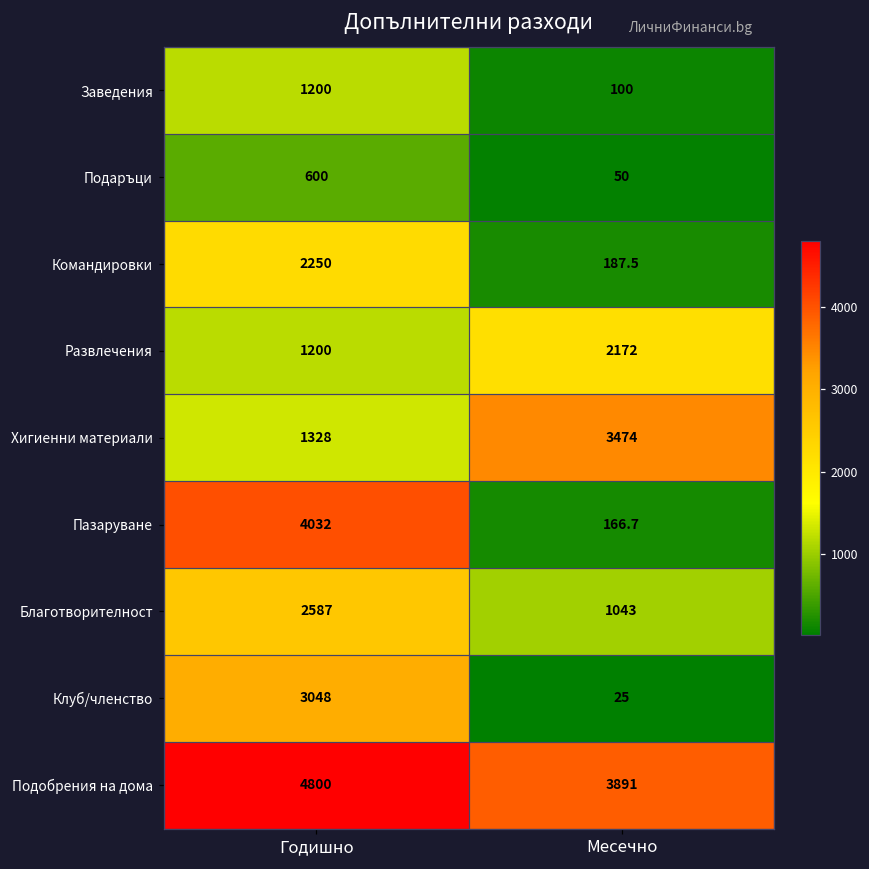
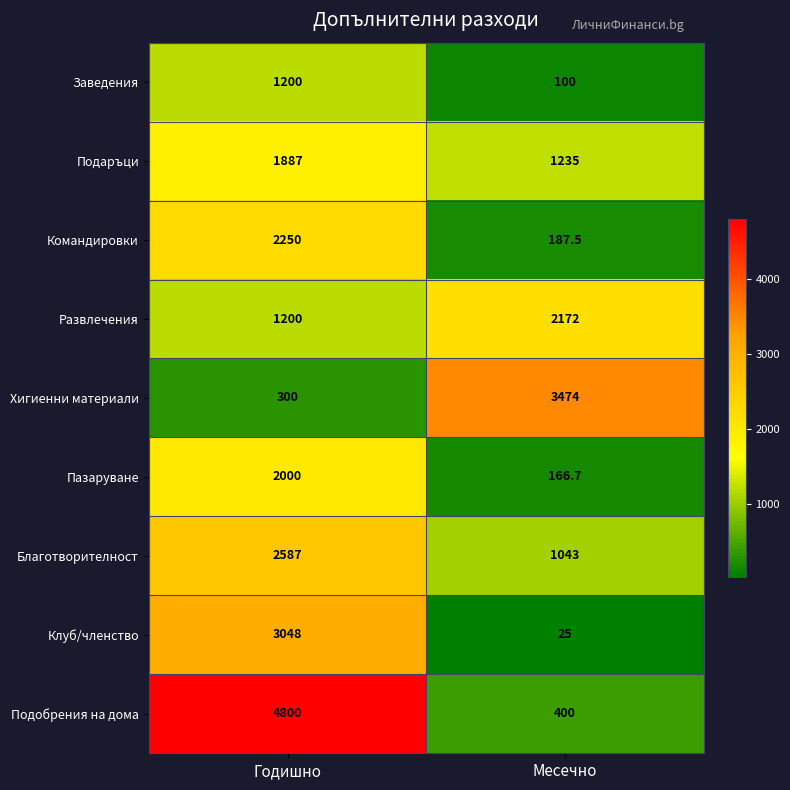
Подаръци, Годишно: 600 -> 1887
Подаръци, Месечно: 50 -> 1235
Хигиенни материали, Годишно: 1328 -> 300
Пазаруване, Годишно: 4032 -> 2000
Подобрения на дома, Месечно: 3891 -> 400
